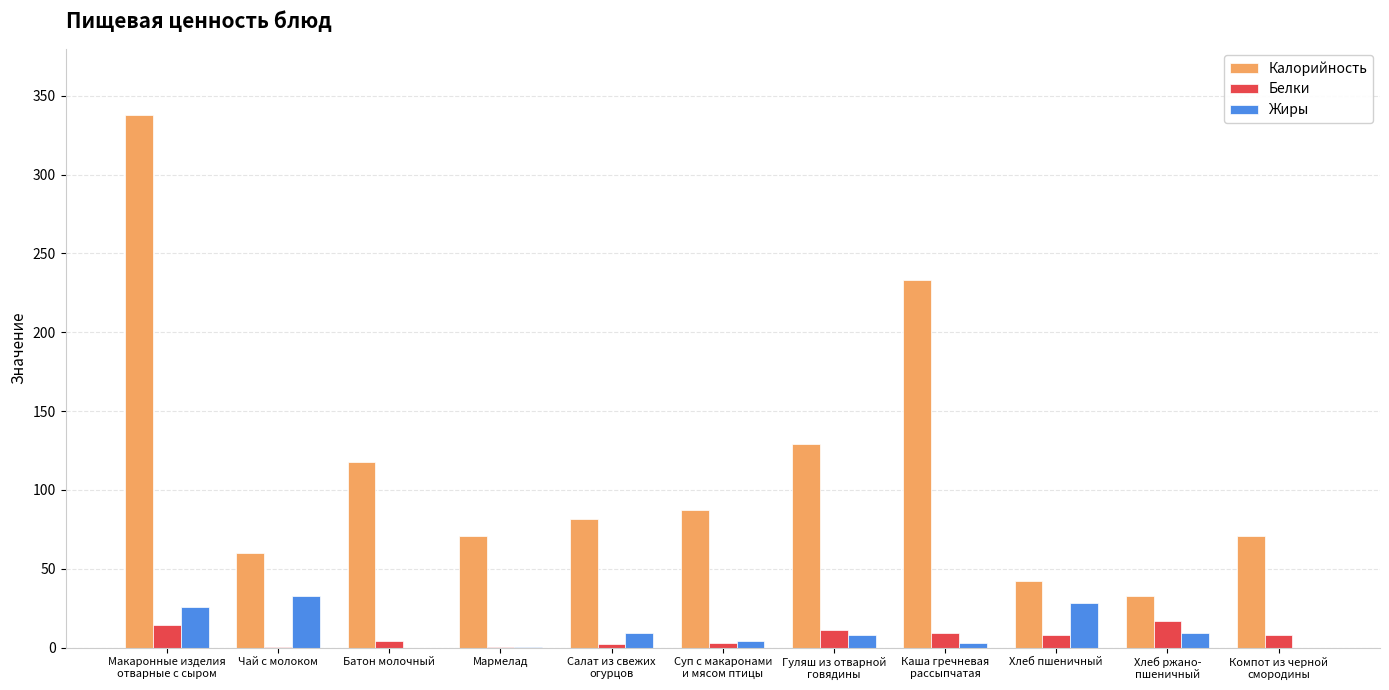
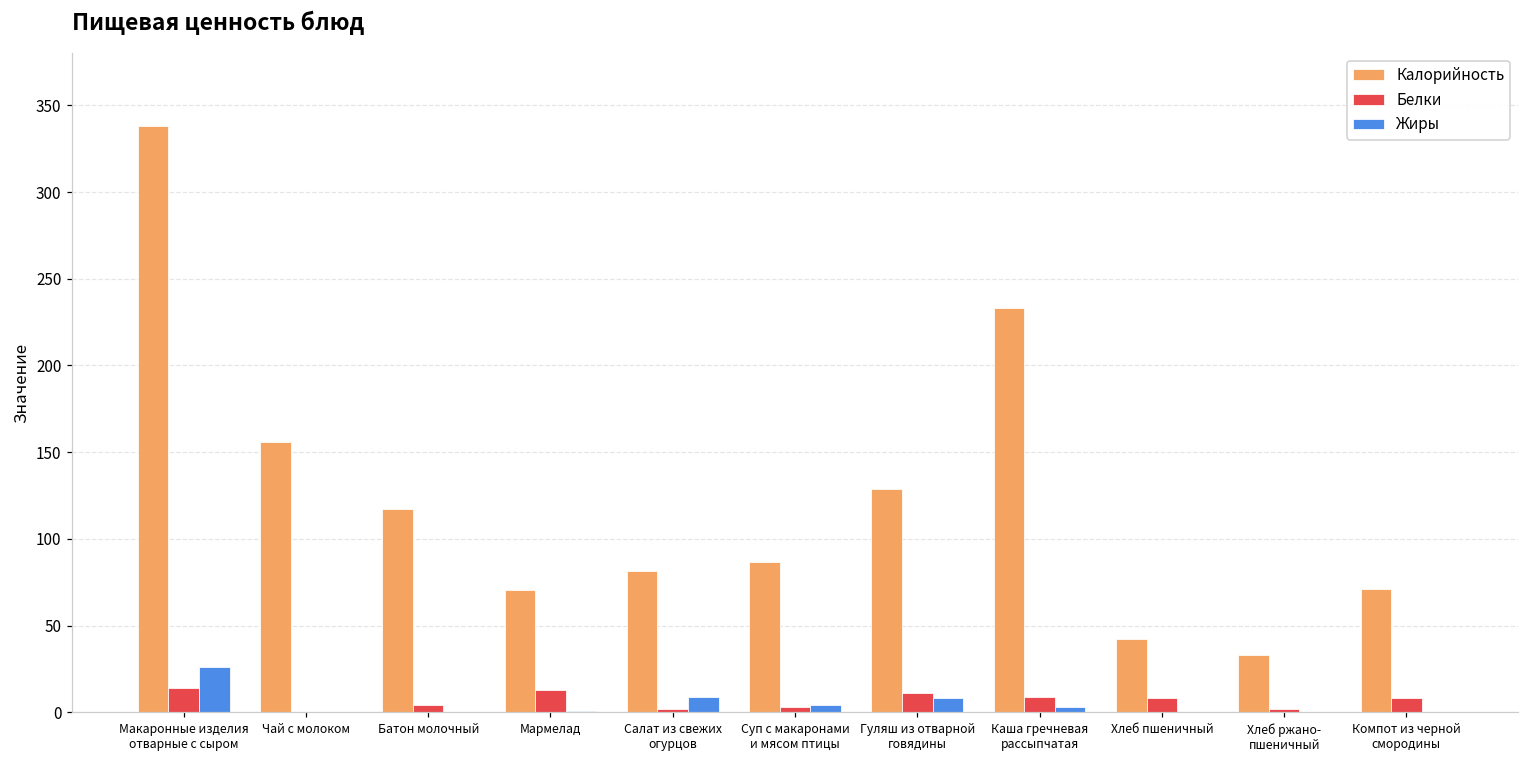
Калорийность, Чай с молоком: 60 -> 156
Жиры, Чай с молоком: 33 -> 0
Белки, Мармелад: 1 -> 13
Жиры, Хлеб пшеничный: 28 -> 0
Белки, Хлеб ржано- пшеничный: 17 -> 2
Жиры, Хлеб ржано- пшеничный: 9 -> 0
